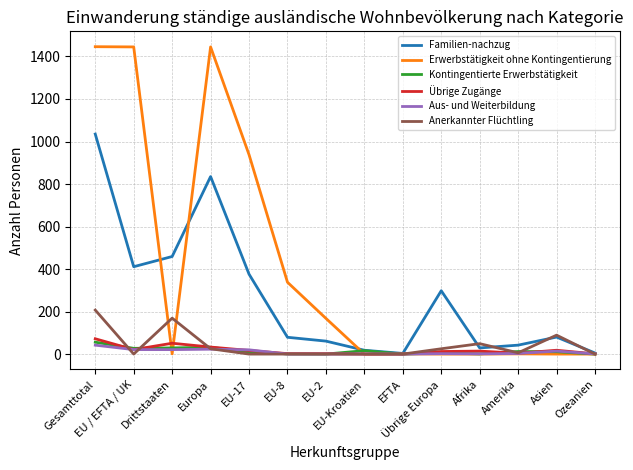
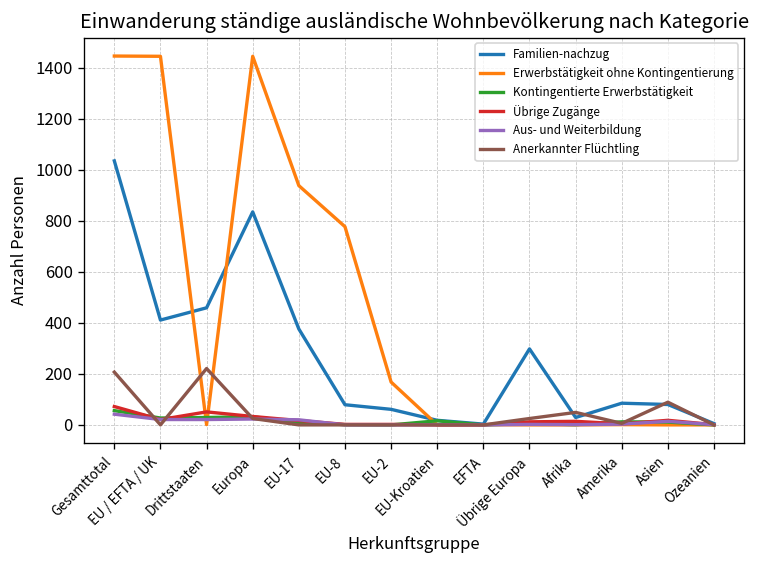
Anerkannter Flüchtling, Drittstaaten: 170 -> 220
Erwerbstätigkeit ohne Kontingentierung, EU-8: 340 -> 780
Familien-nachzug, Amerika: 40 -> 90
